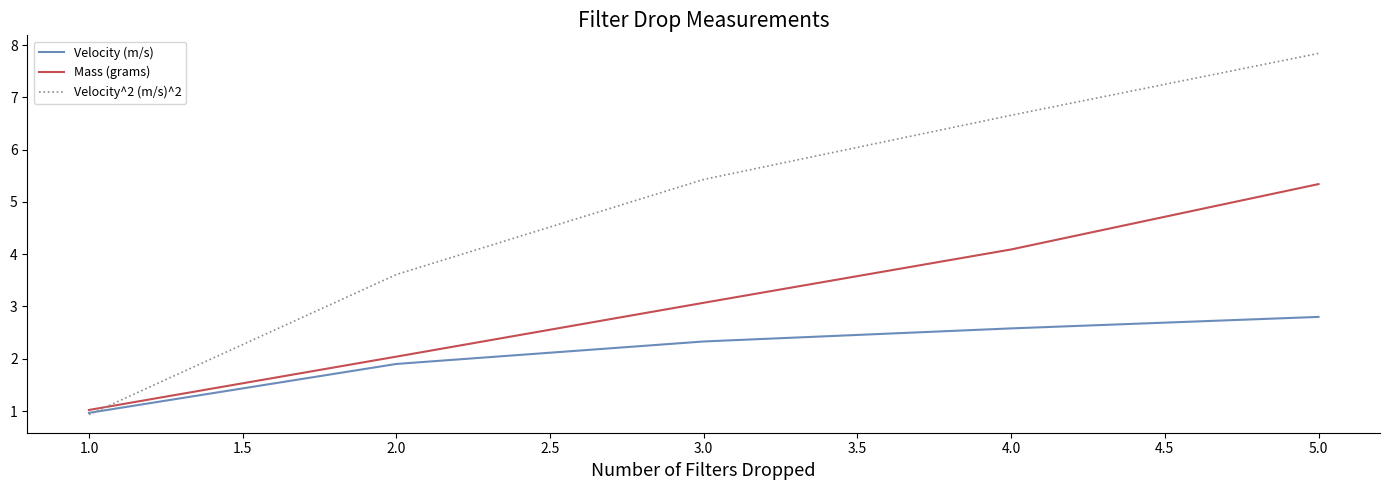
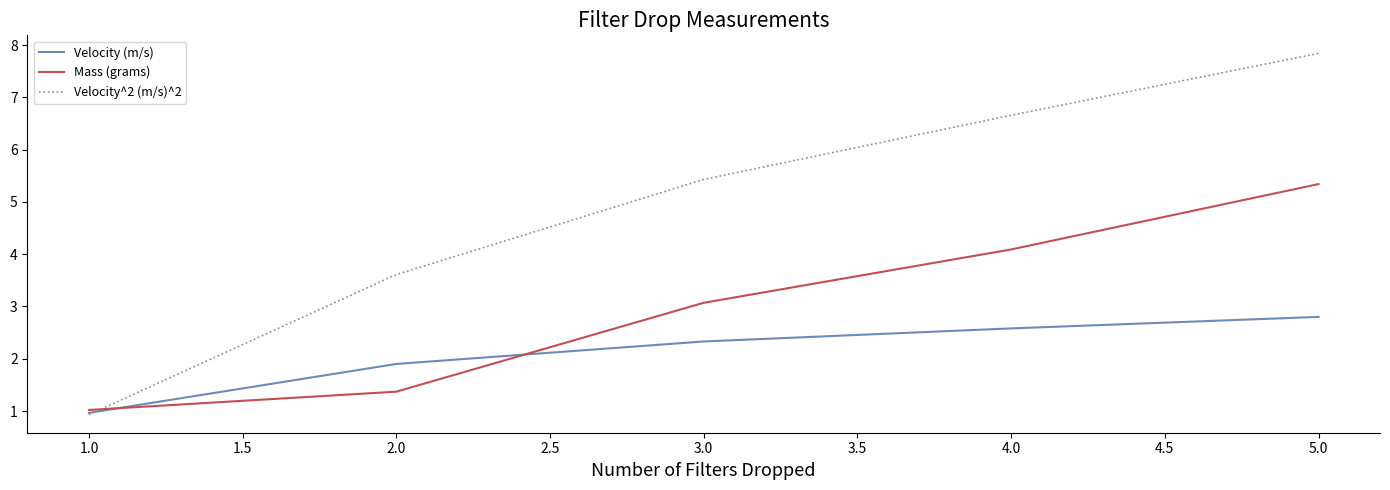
Mass (grams), 2.0: 2.0 -> 1.4
